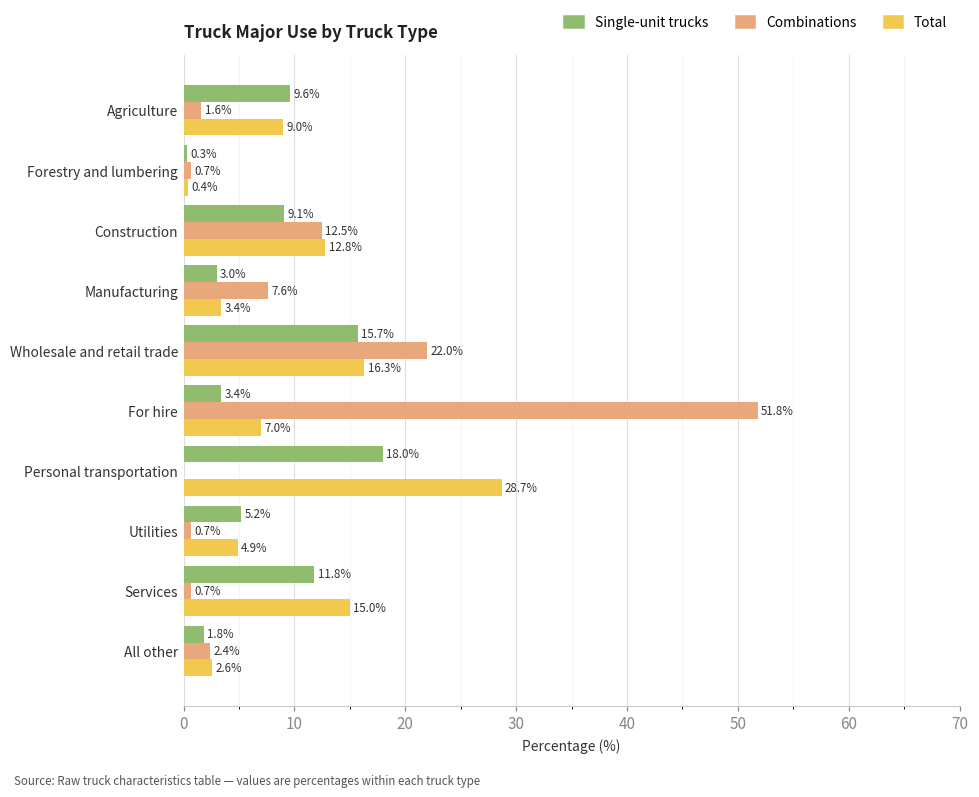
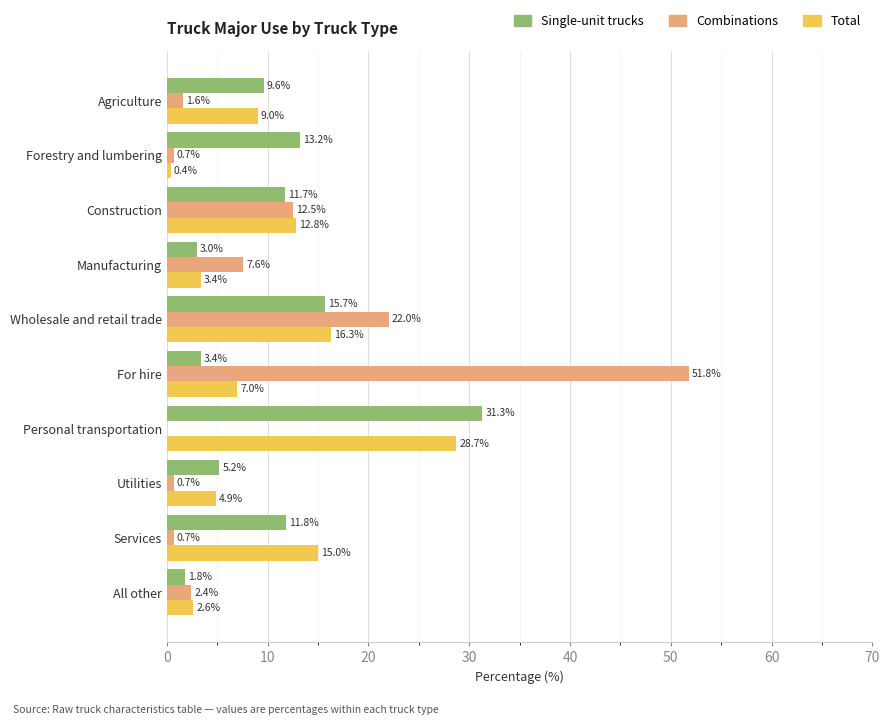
Single-unit trucks, Forestry and lumbering: 0.3% -> 13.2%
Single-unit trucks, Construction: 9.1% -> 11.7%
Single-unit trucks, Personal transportation: 18.0% -> 31.3%
